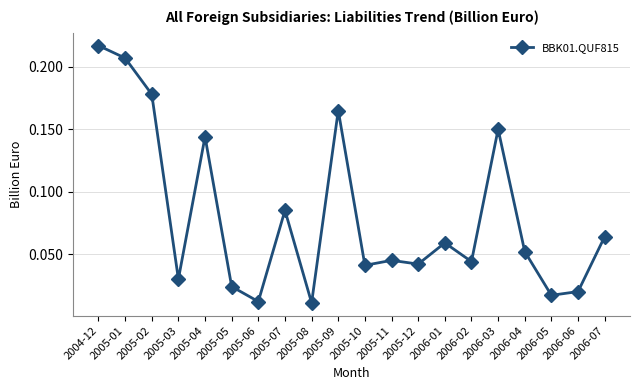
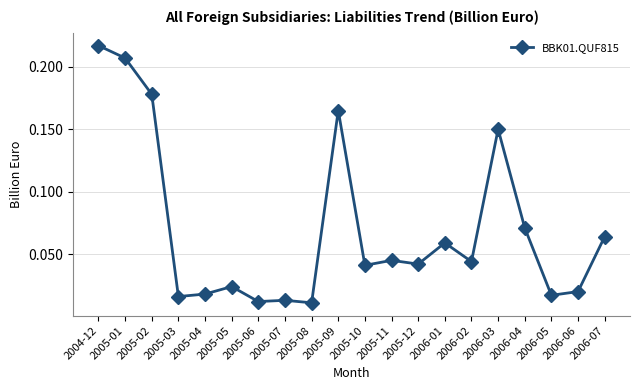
2005-03: 0.030 -> 0.016
2005-04: 0.144 -> 0.018
2005-07: 0.085 -> 0.013
2006-04: 0.052 -> 0.071
